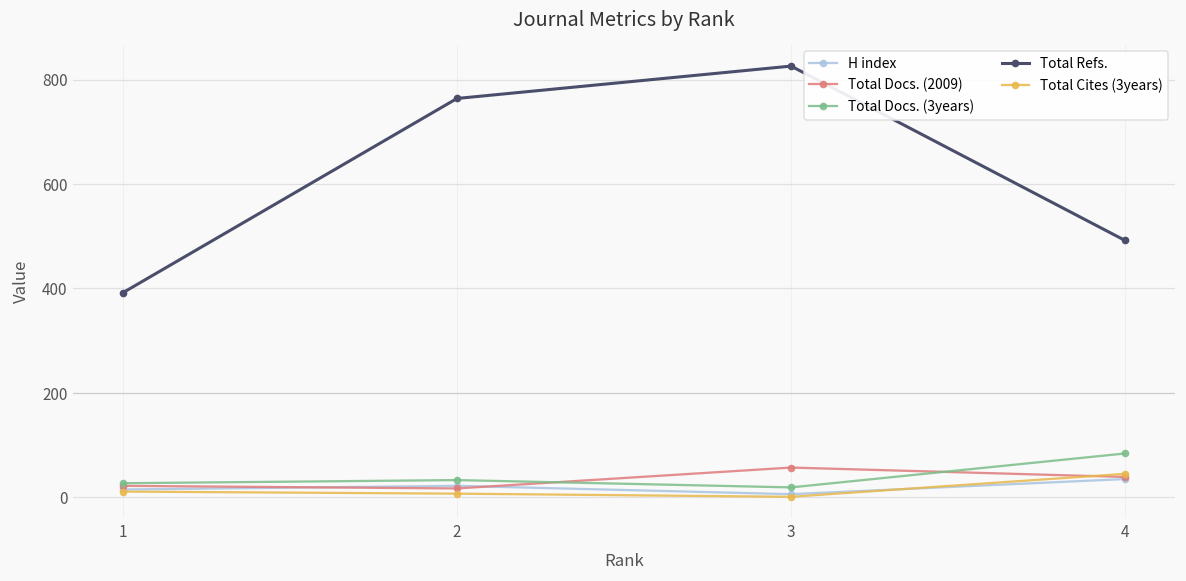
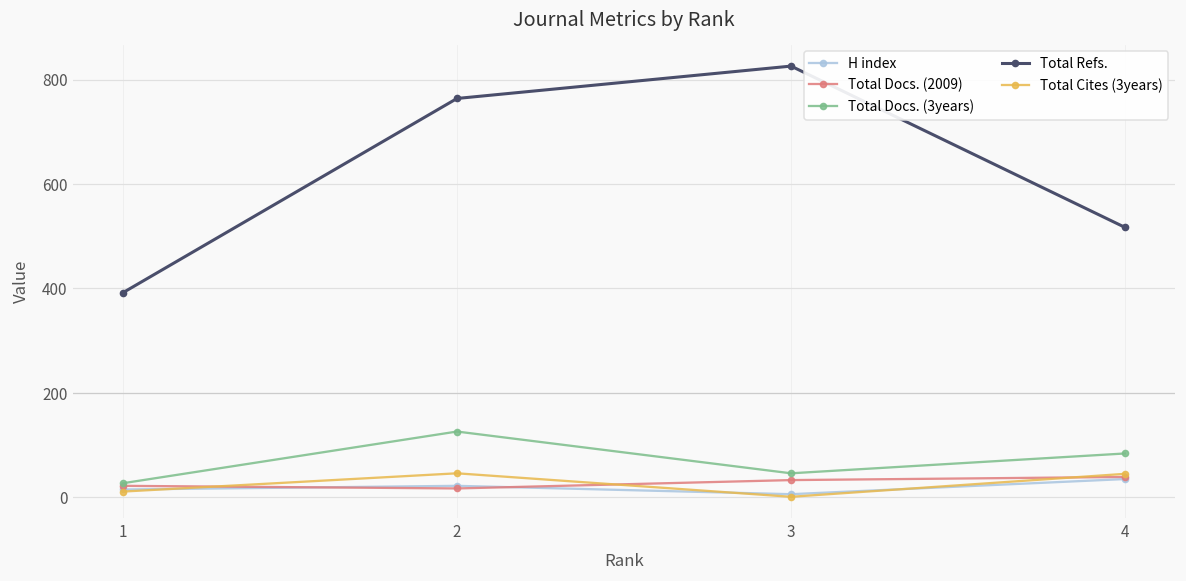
Total Docs. (3years), 2: 30 -> 130
Total Cites (3years), 2: 10 -> 50
Total Docs. (2009), 3: 60 -> 30
Total Docs. (3years), 3: 20 -> 50
Total Refs., 4: 490 -> 520
